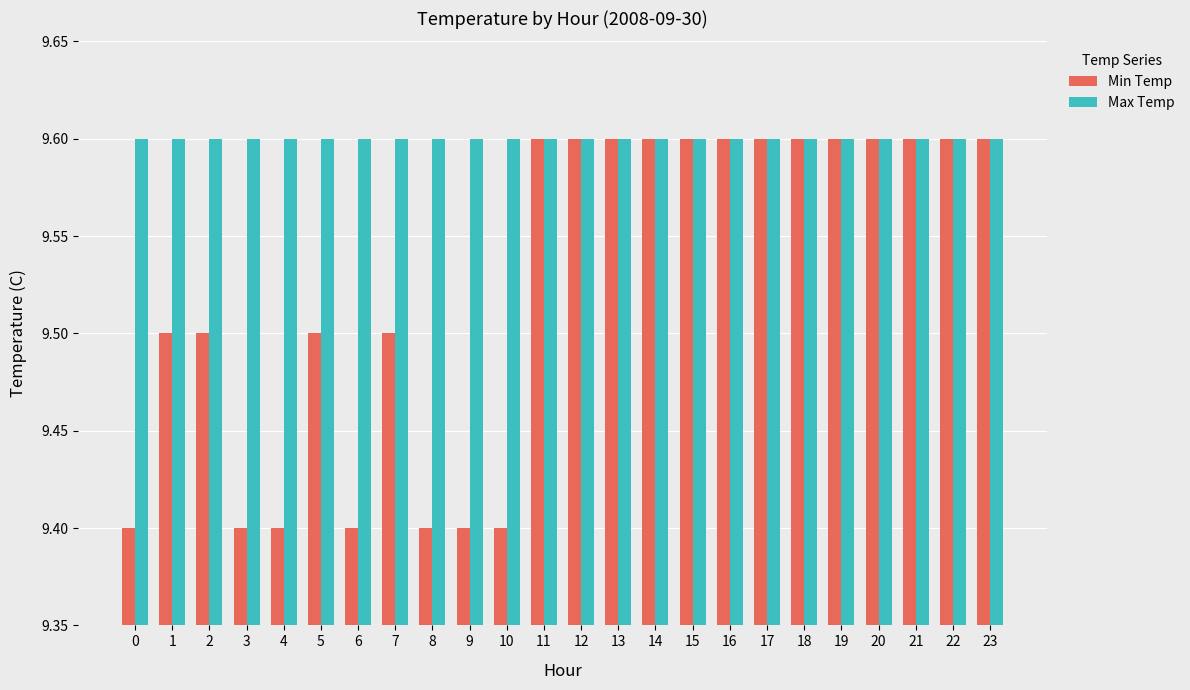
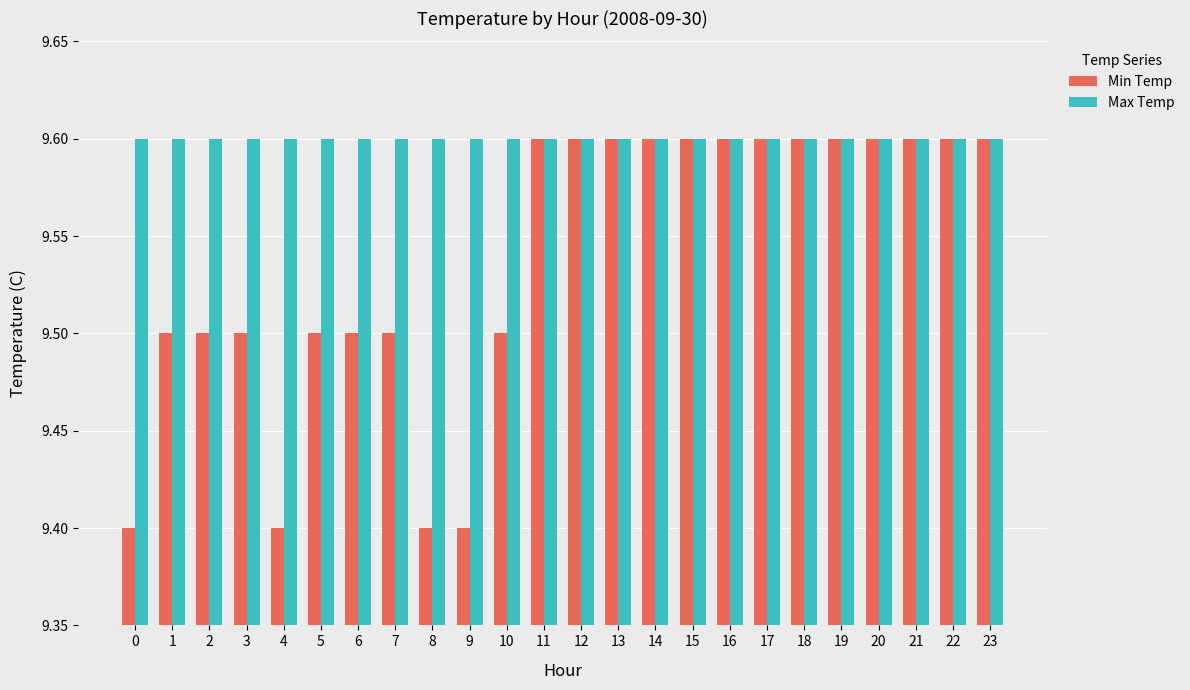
Min Temp, 3: 9.4 -> 9.5
Min Temp, 6: 9.4 -> 9.5
Min Temp, 10: 9.4 -> 9.5
